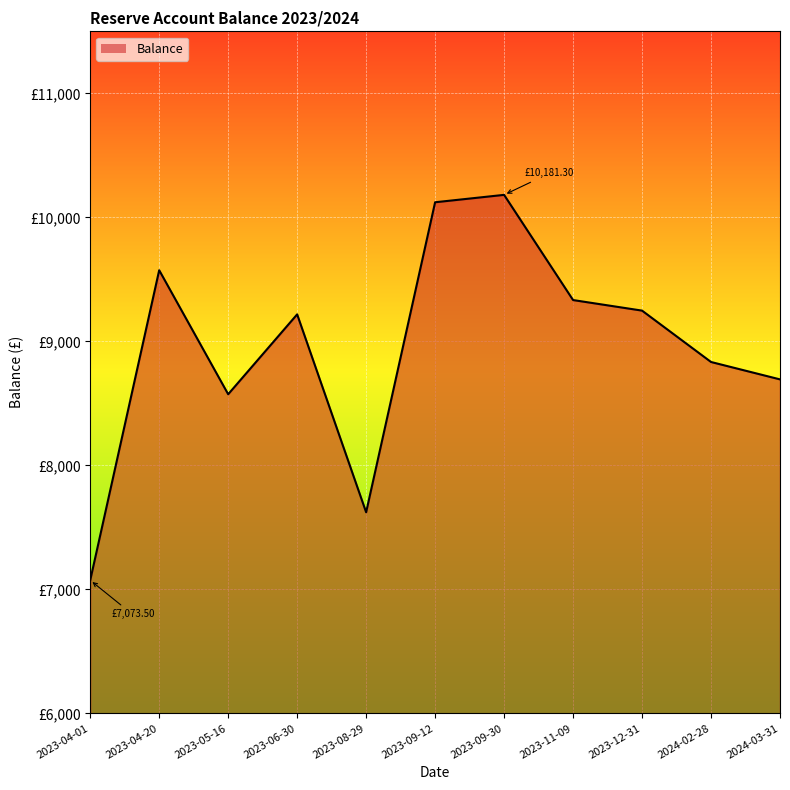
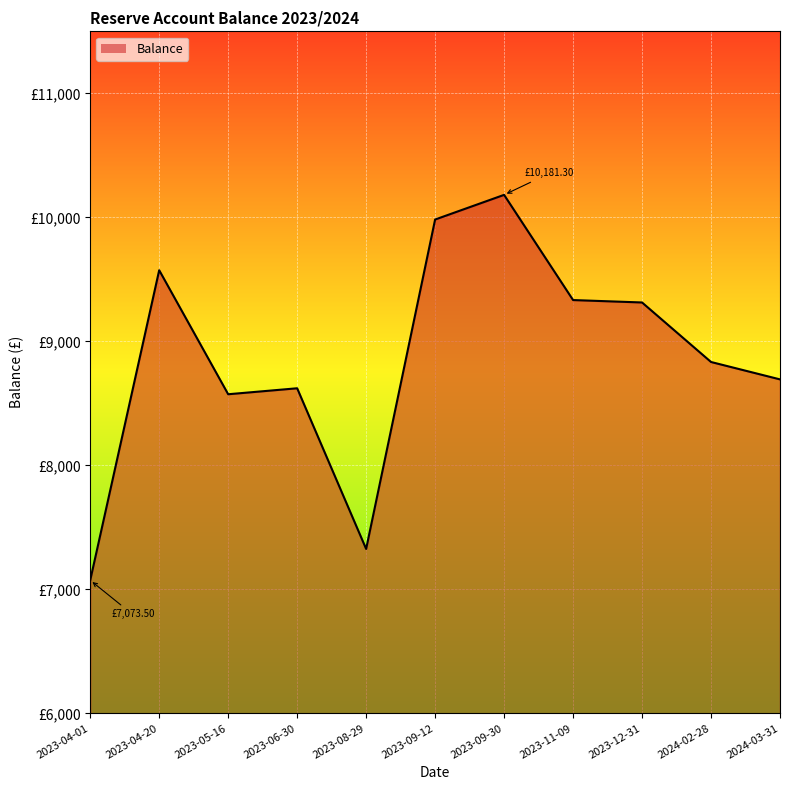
2023-06-30: £9,220 -> £8,620
2023-08-29: £7,620 -> £7,330
2023-09-12: £10,120 -> £9,980
2023-12-31: £9,250 -> £9,310
